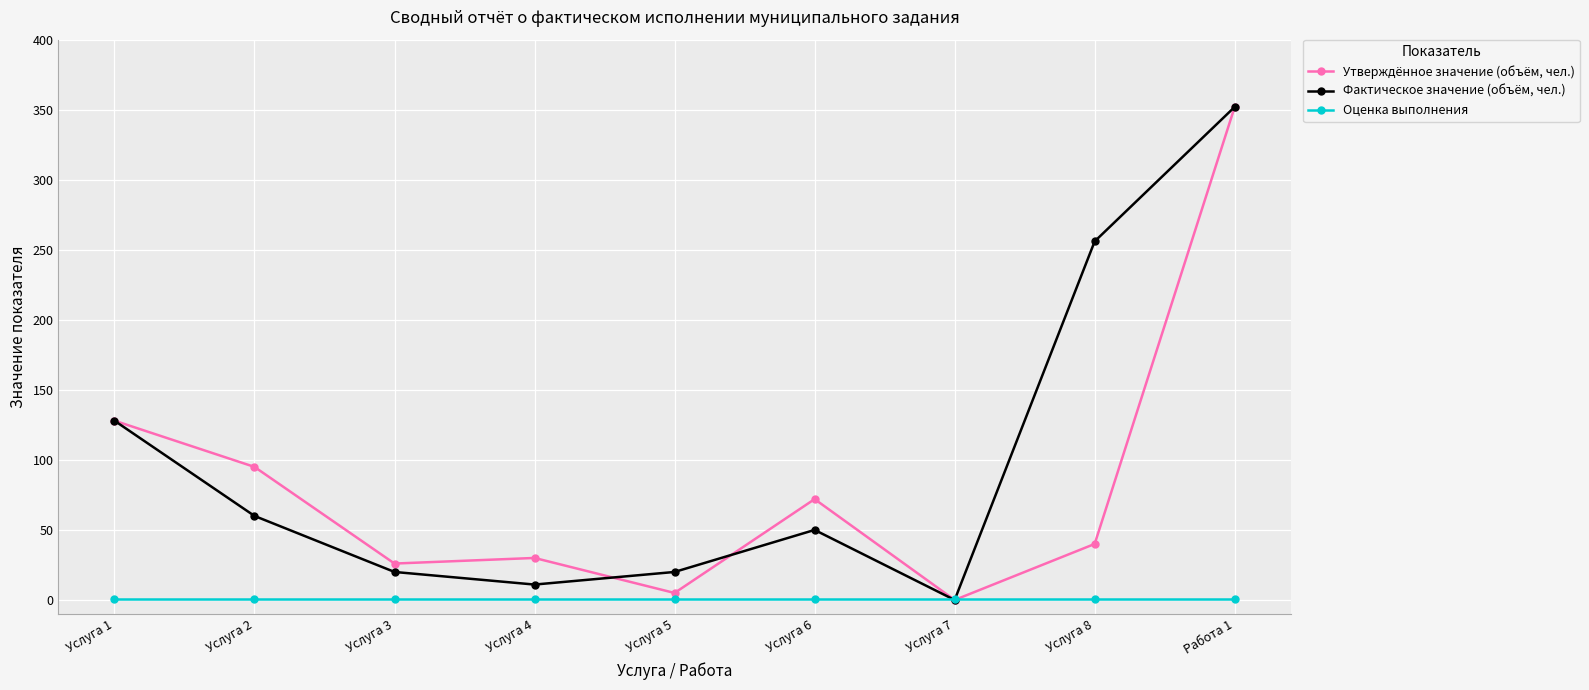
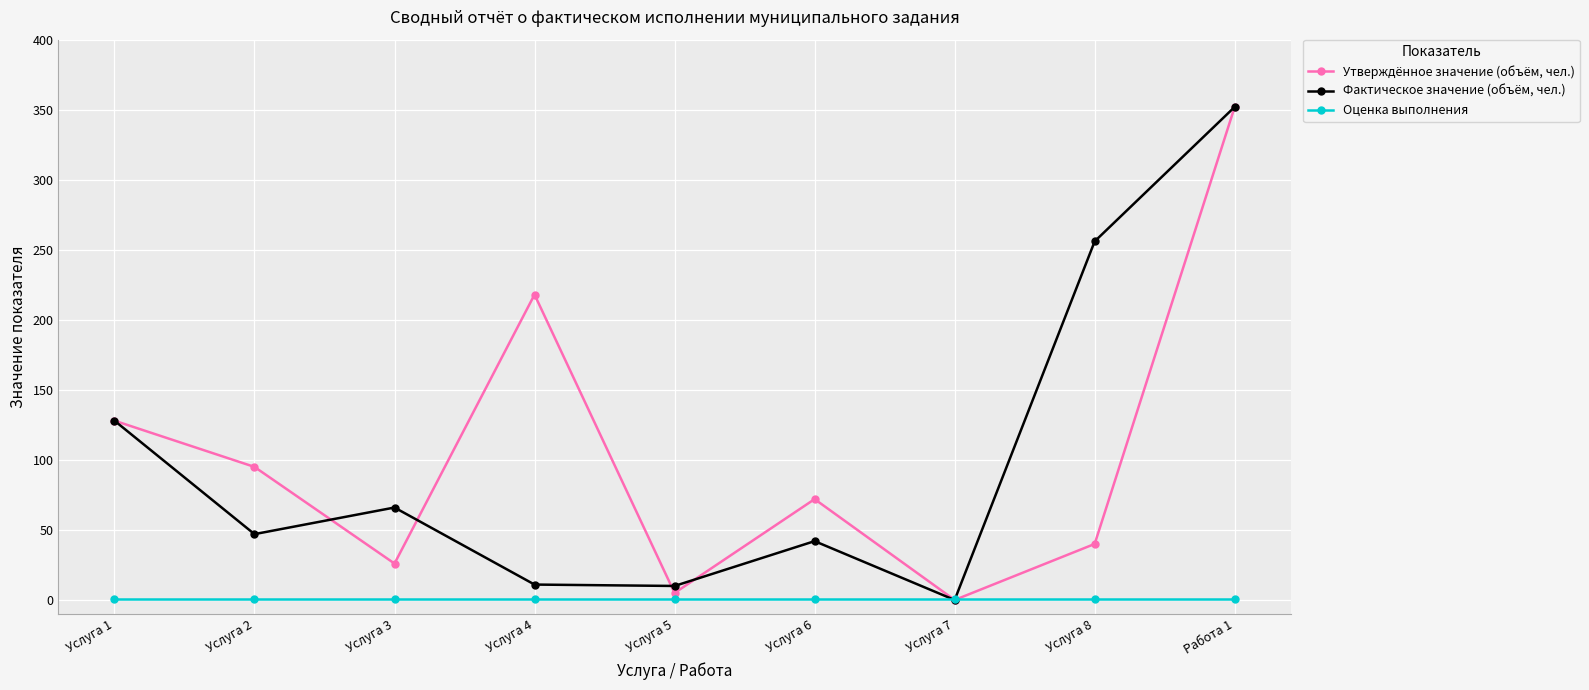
Фактическое значение (объём, чел.), Услуга 2: 60 -> 47
Фактическое значение (объём, чел.), Услуга 3: 20 -> 66
Утверждённое значение (объём, чел.), Услуга 4: 30 -> 218
Фактическое значение (объём, чел.), Услуга 5: 20 -> 10
Фактическое значение (объём, чел.), Услуга 6: 50 -> 42
